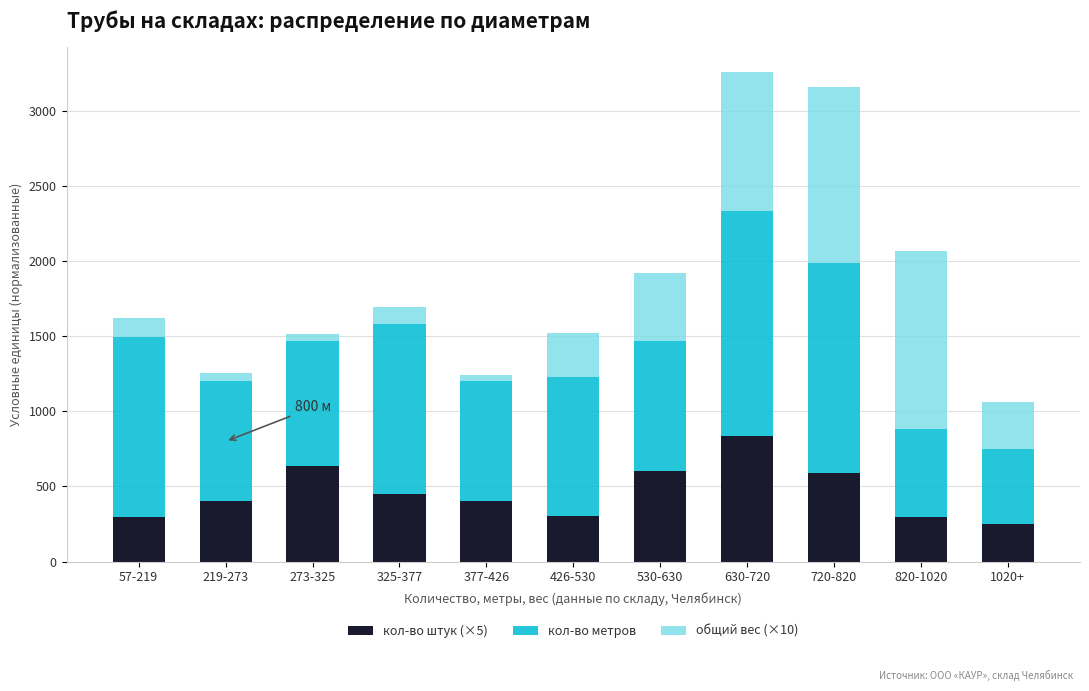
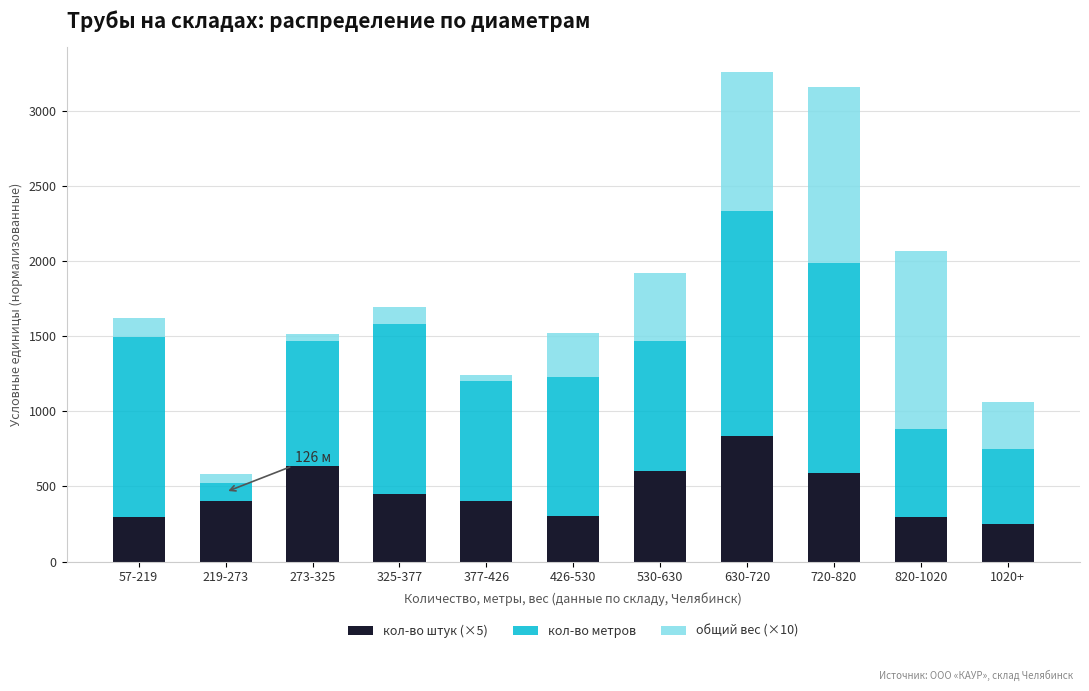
кол-во метров, 219-273: 800 -> 126
